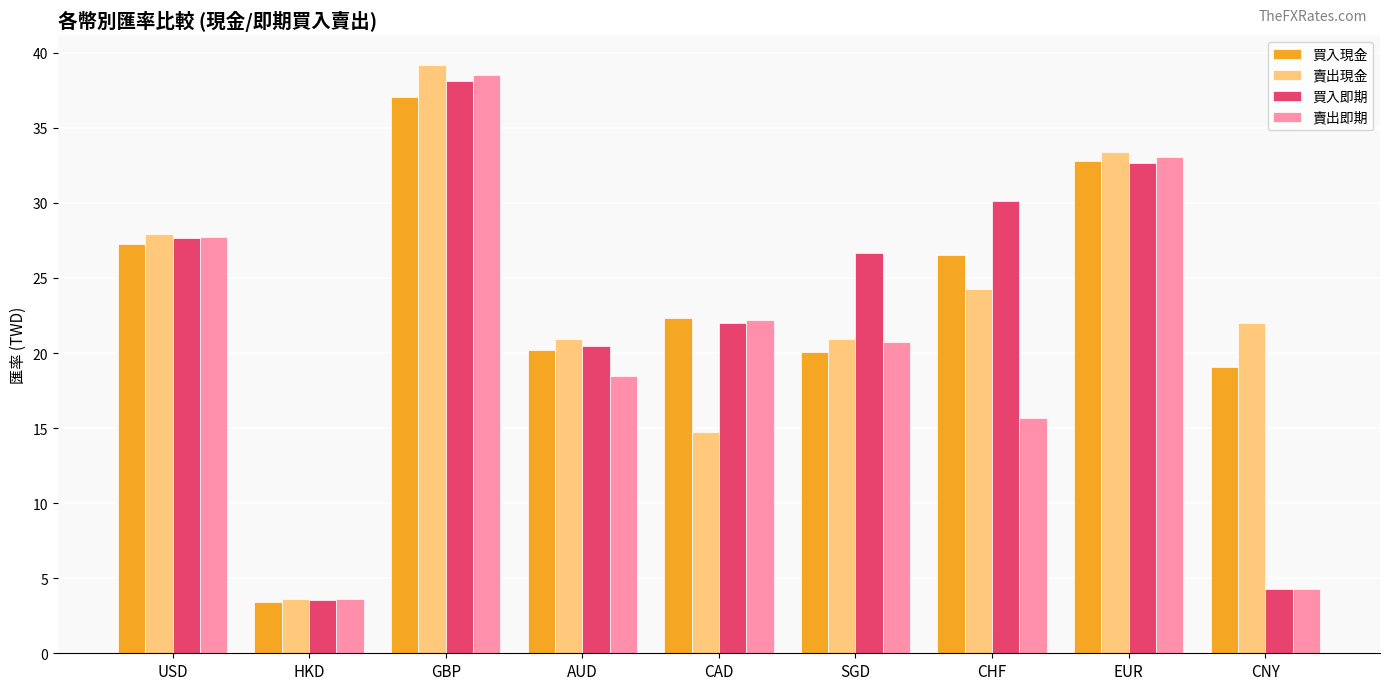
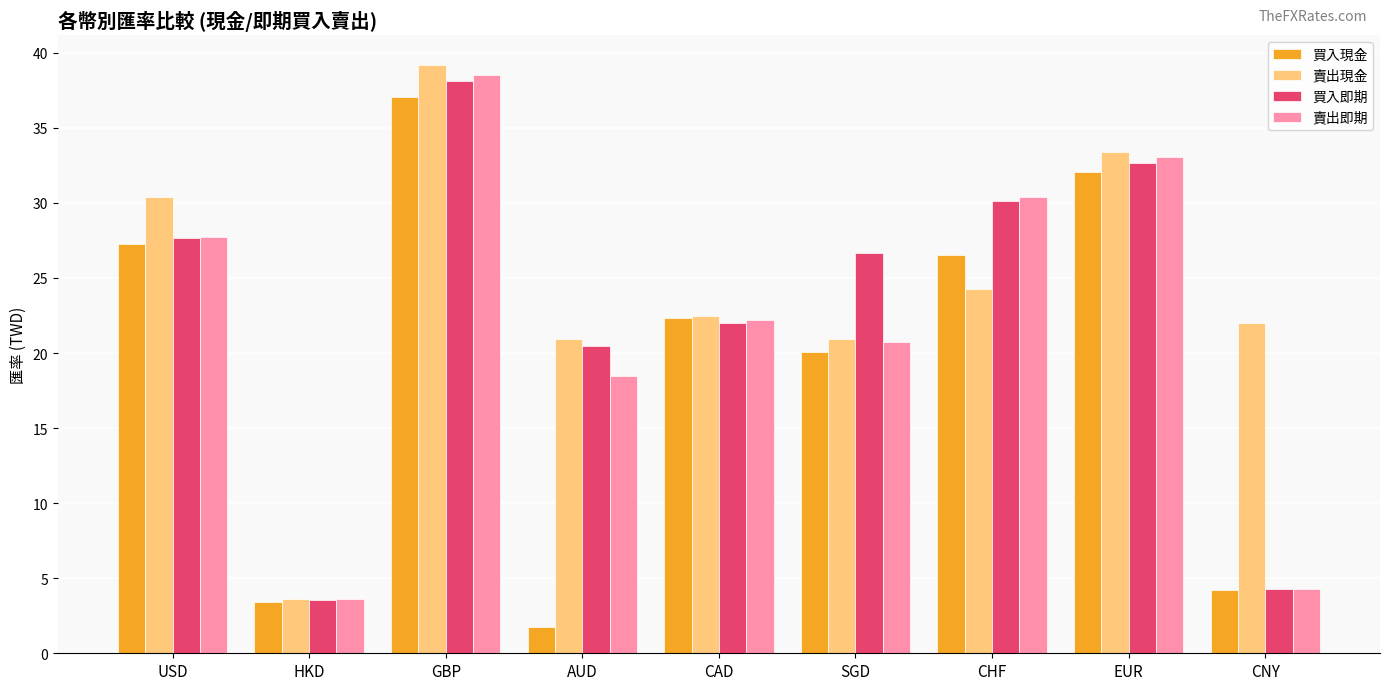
賣出現金, USD: 28.0 -> 30.4
買入現金, AUD: 20.2 -> 1.7
賣出現金, CAD: 14.8 -> 22.5
賣出即期, CHF: 15.7 -> 30.4
買入現金, EUR: 32.8 -> 32.1
買入現金, CNY: 19.1 -> 4.2
